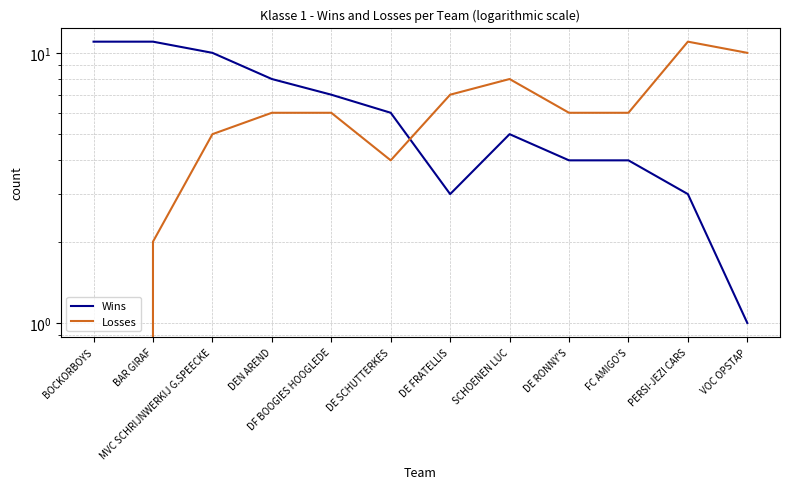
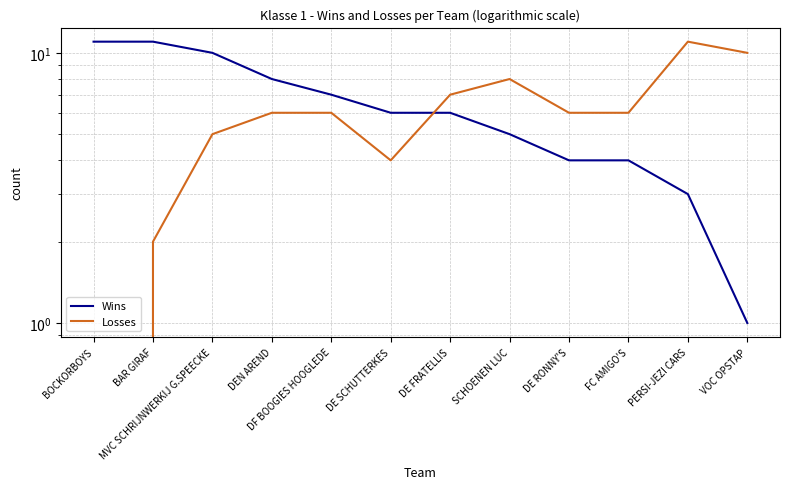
Wins, DE FRATELLIS: 3 -> 6
